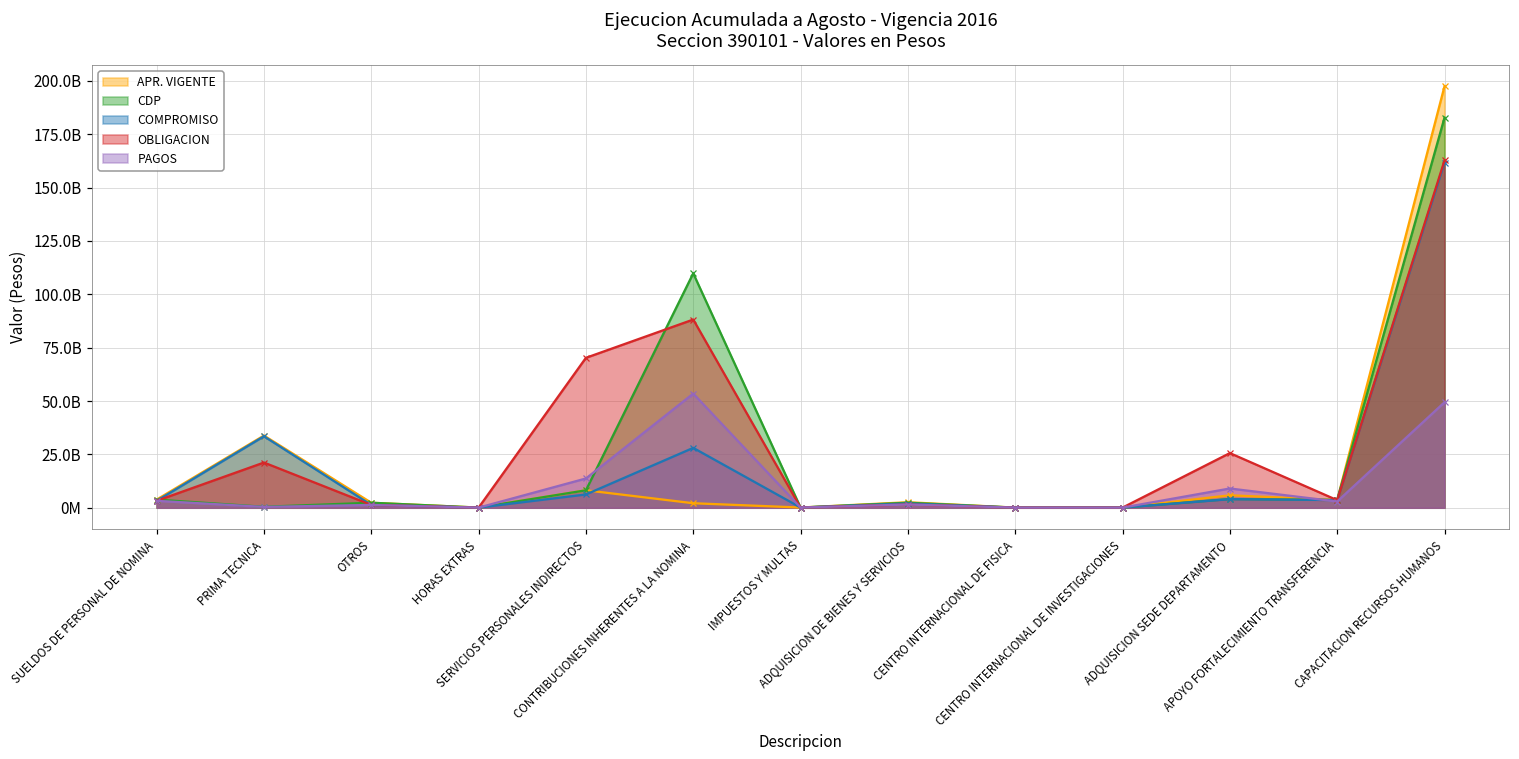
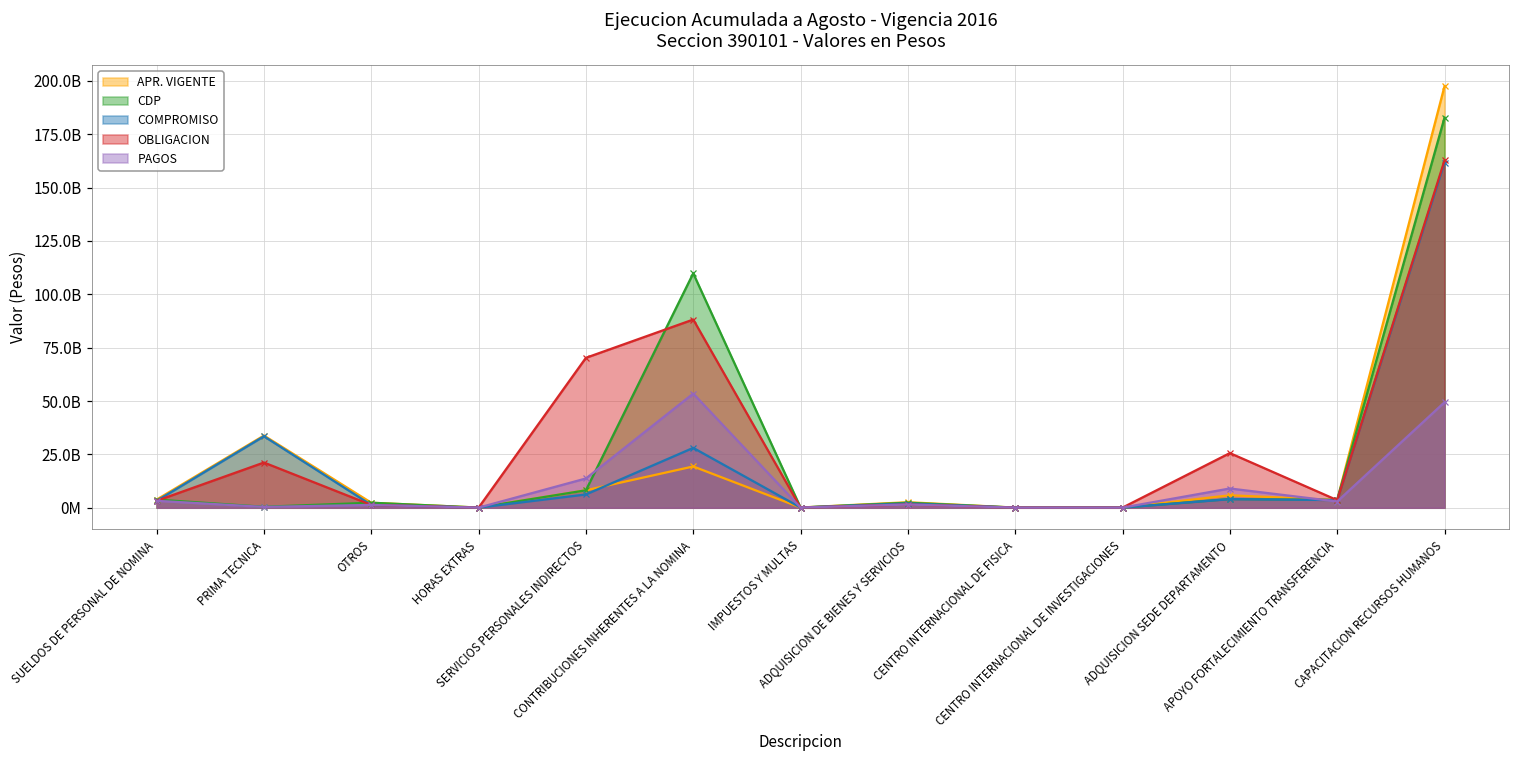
APR. VIGENTE, CONTRIBUCIONES INHERENTES A LA NOMINA: 2000000000 -> 19000000000
